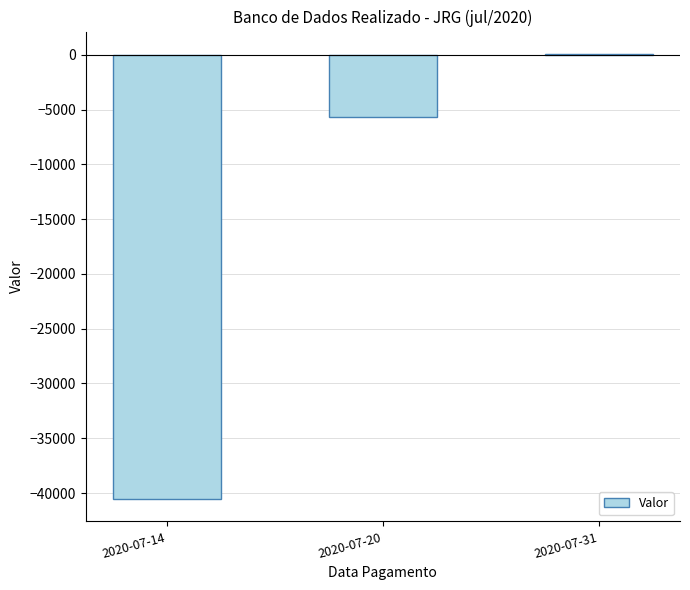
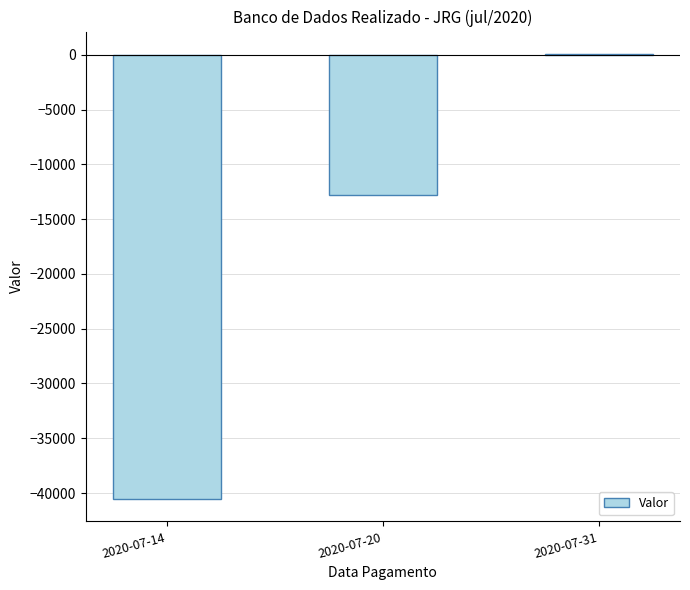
2020-07-20: -5700 -> -12800
